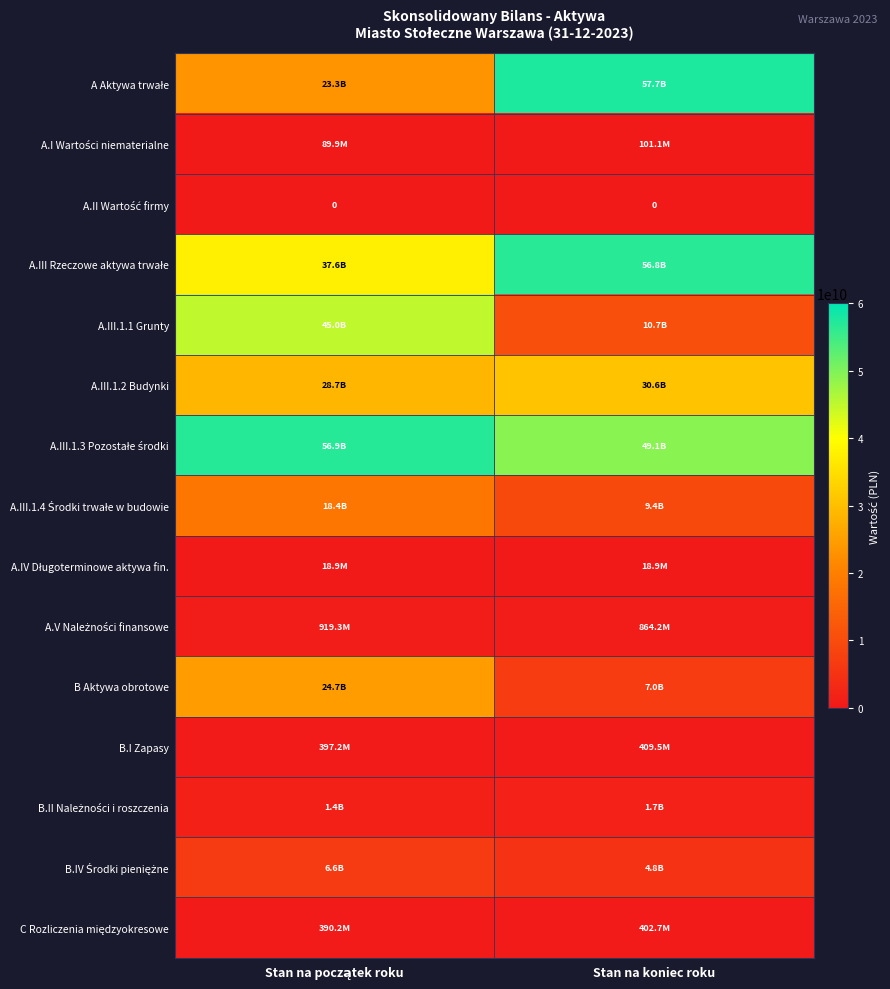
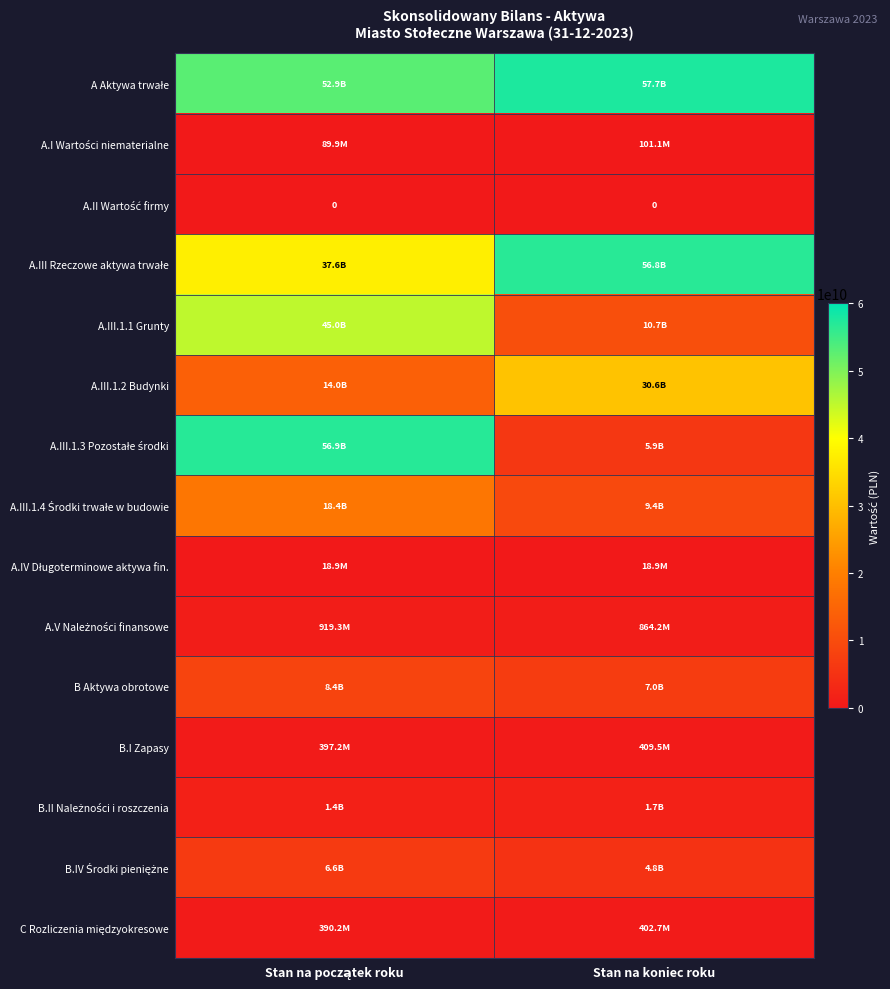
A Aktywa trwałe, Stan na początek roku: 23.3B -> 52.9B
A.III.1.2 Budynki, Stan na początek roku: 28.7B -> 14.0B
A.III.1.3 Pozostałe środki, Stan na koniec roku: 49.1B -> 5.9B
B Aktywa obrotowe, Stan na początek roku: 24.7B -> 8.4B
